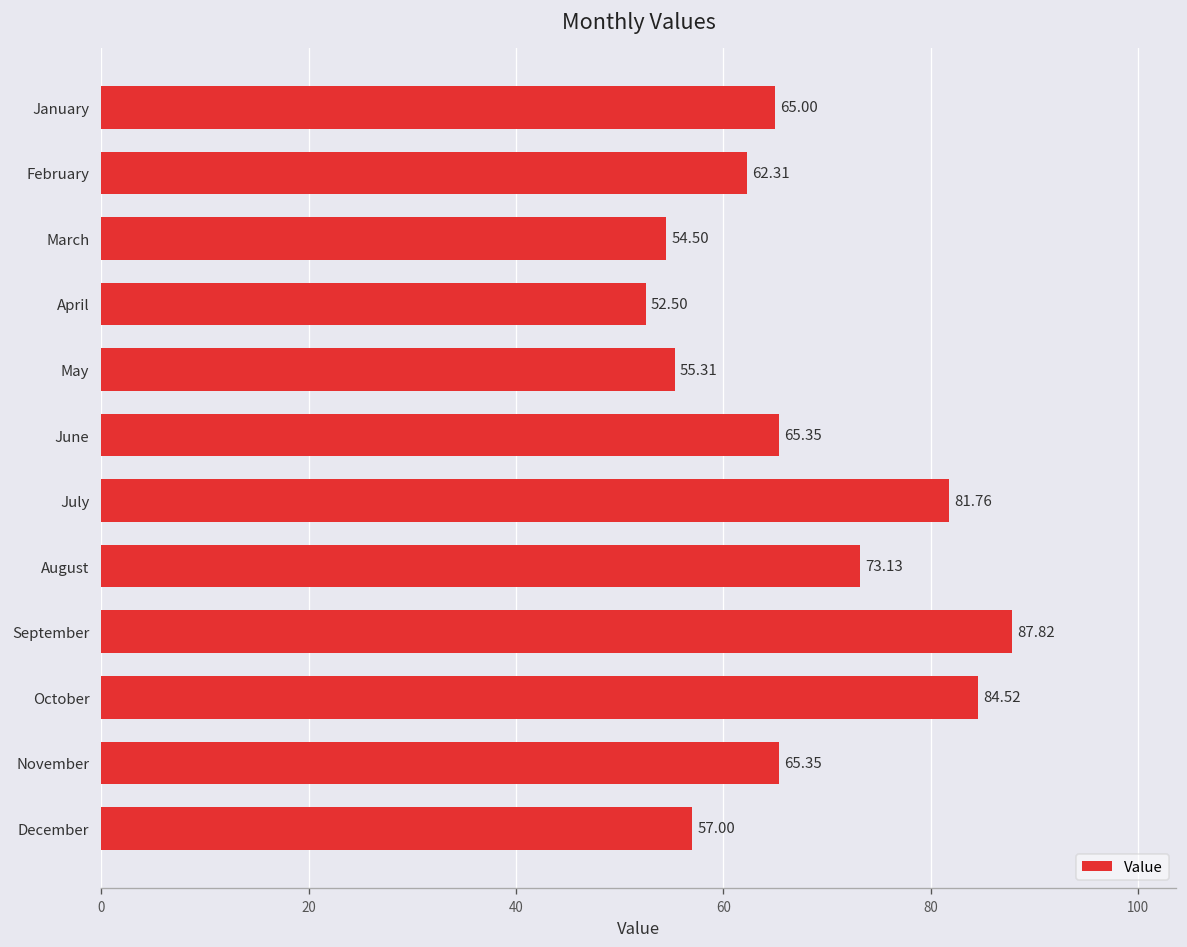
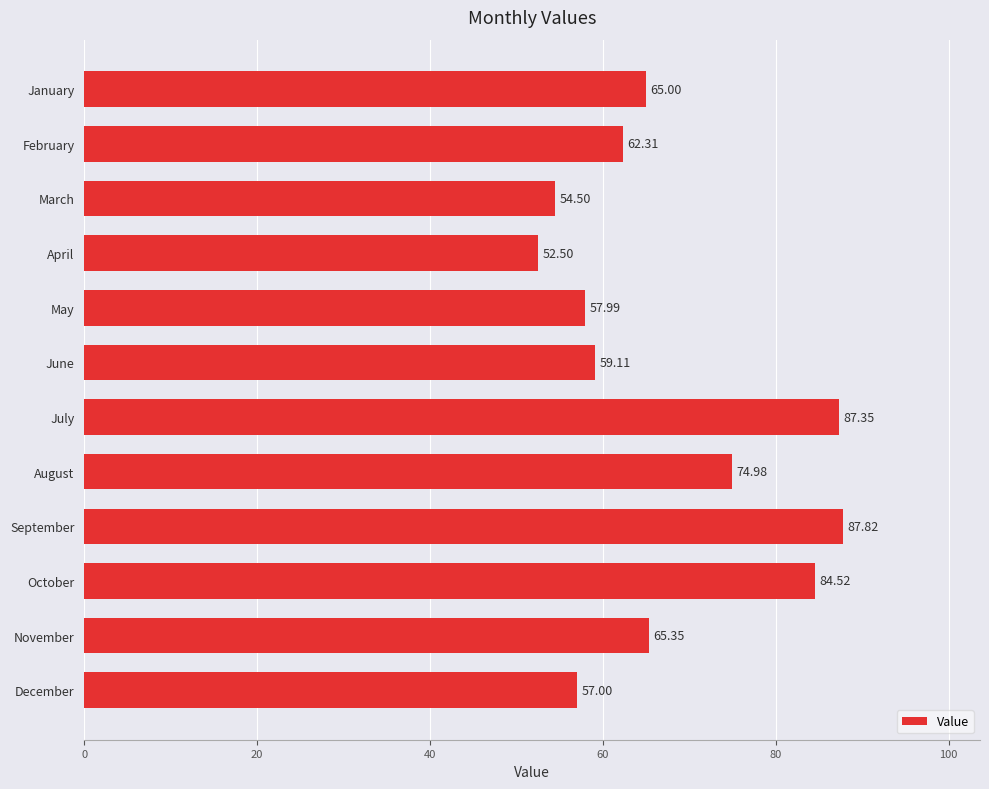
May: 55.31 -> 57.99
June: 65.35 -> 59.11
July: 81.76 -> 87.35
August: 73.13 -> 74.98
